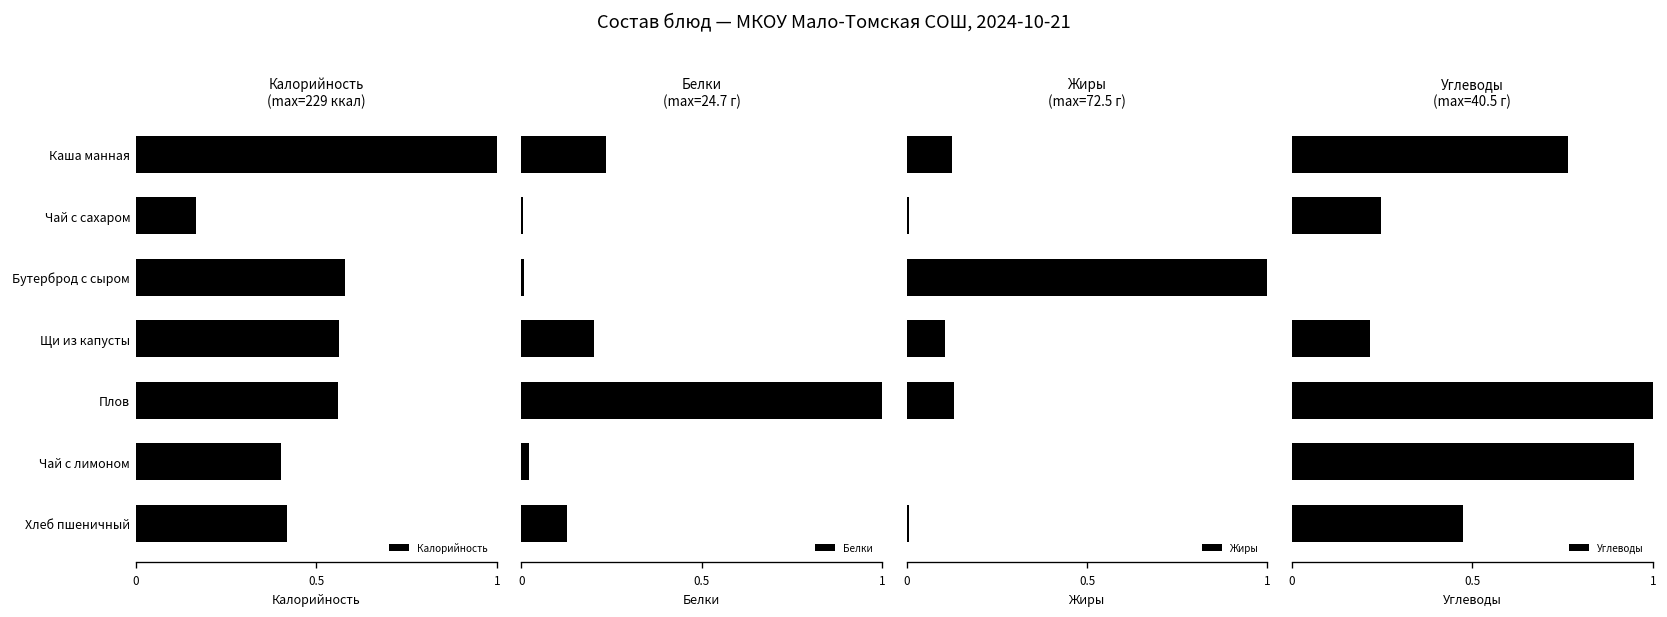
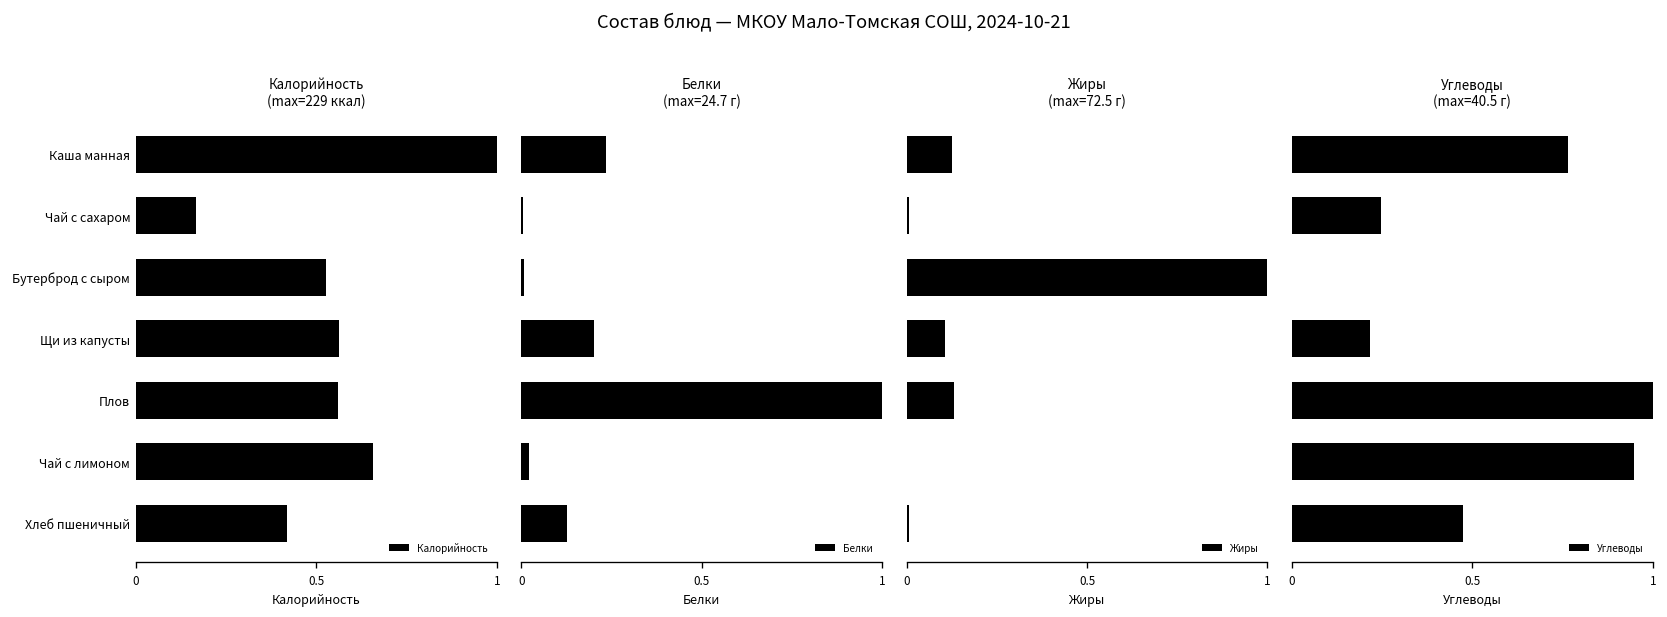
Калорийность (max=229 ккал), Бутерброд с сыром: 0.58 -> 0.53
Калорийность (max=229 ккал), Чай с лимоном: 0.40 -> 0.66
